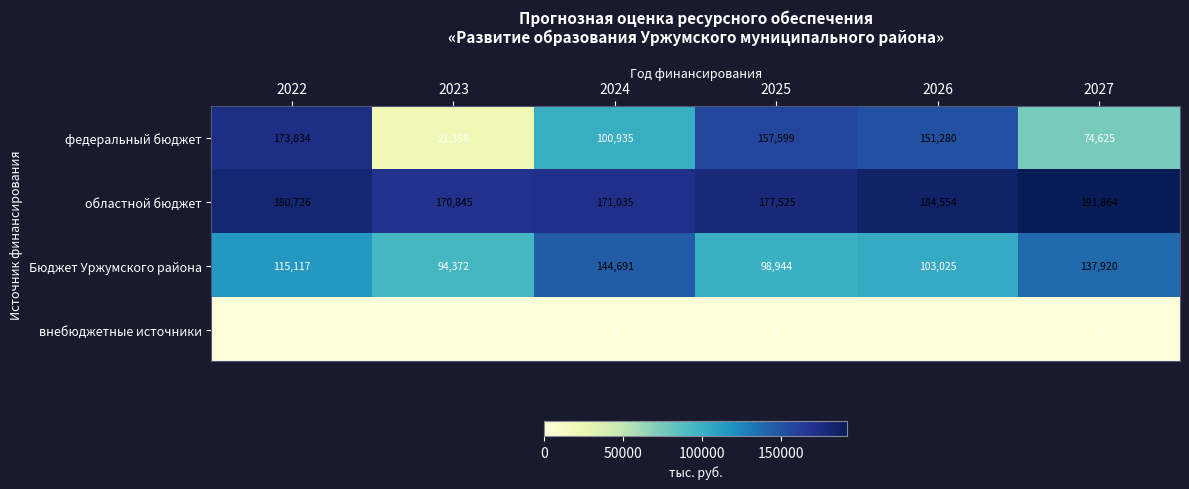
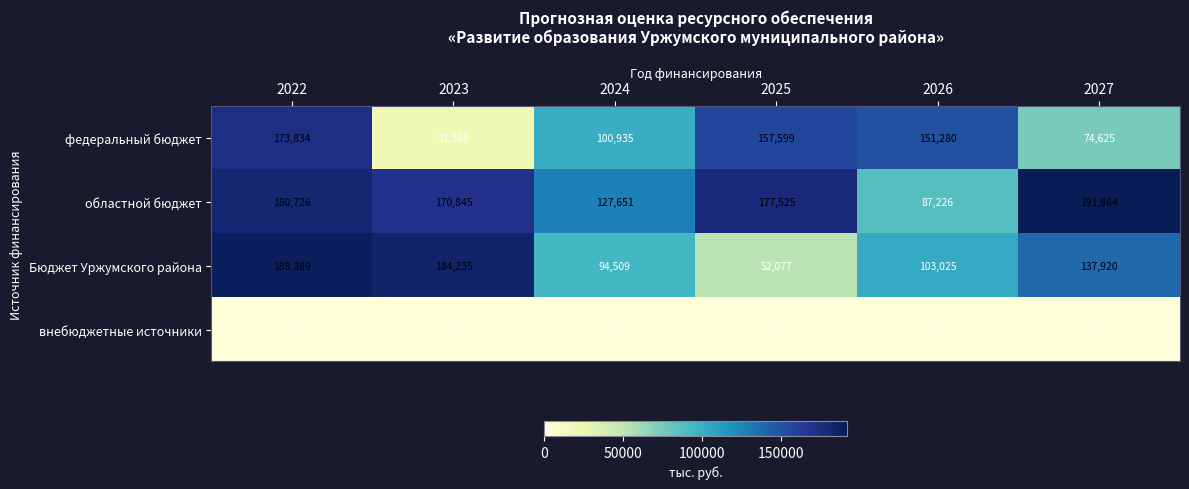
областной бюджет, 2024: 171,035 -> 127,651
областной бюджет, 2026: 184,554 -> 87,226
Бюджет Уржумского района, 2022: 115,117 -> 188,389
Бюджет Уржумского района, 2023: 94,372 -> 184,235
Бюджет Уржумского района, 2024: 144,691 -> 94,509
Бюджет Уржумского района, 2025: 98,944 -> 52,077
